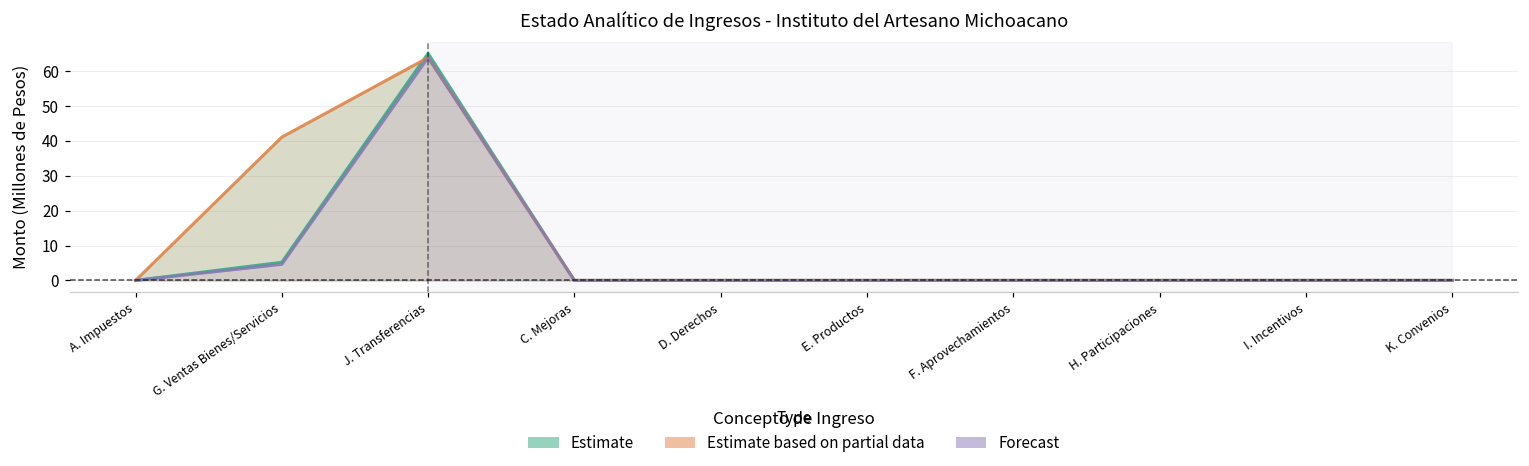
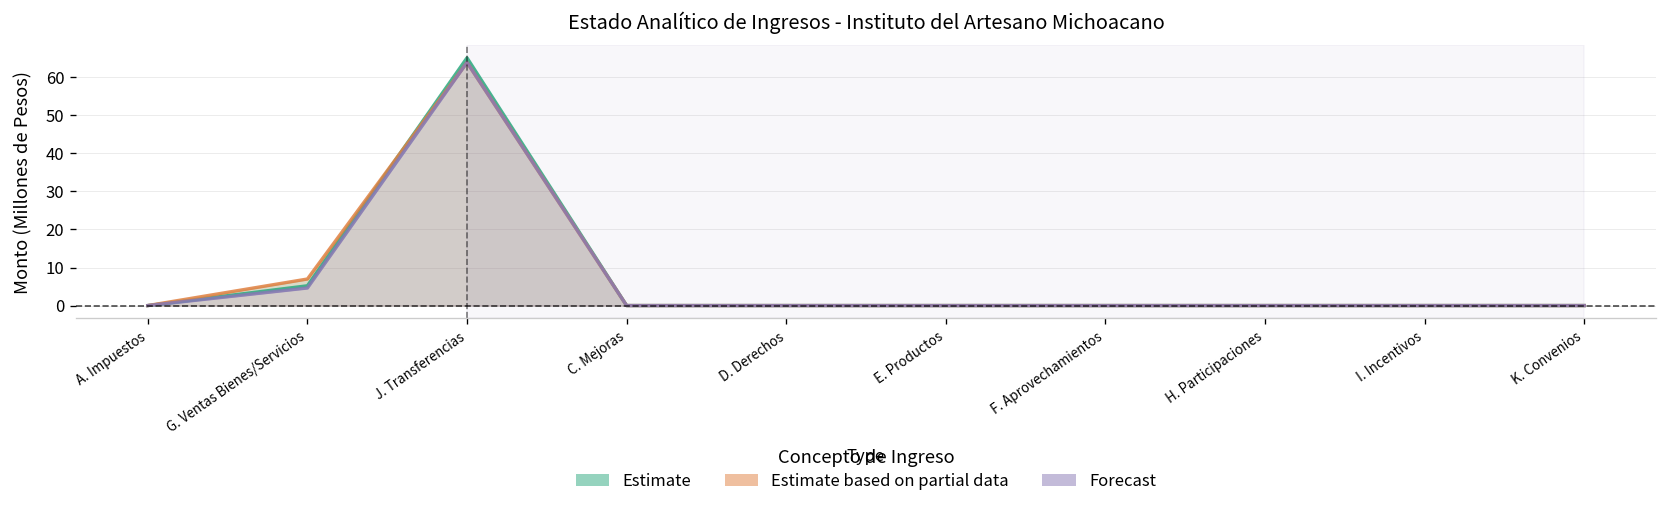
Estimate based on partial data, G. Ventas Bienes/Servicios: 41 -> 7
